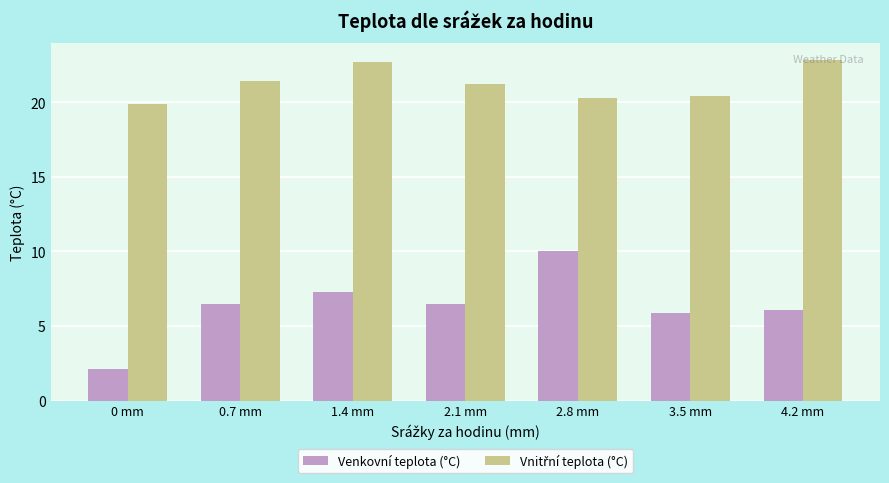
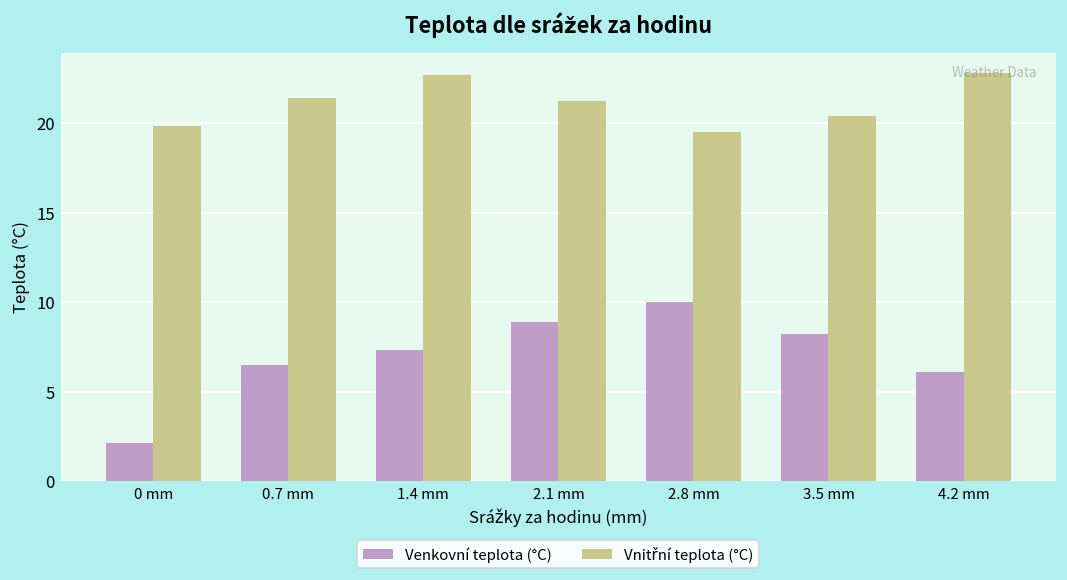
Venkovní teplota (°C), 2.1 mm: 6.5 -> 8.9
Vnitřní teplota (°C), 2.8 mm: 20.3 -> 19.5
Venkovní teplota (°C), 3.5 mm: 5.9 -> 8.2
